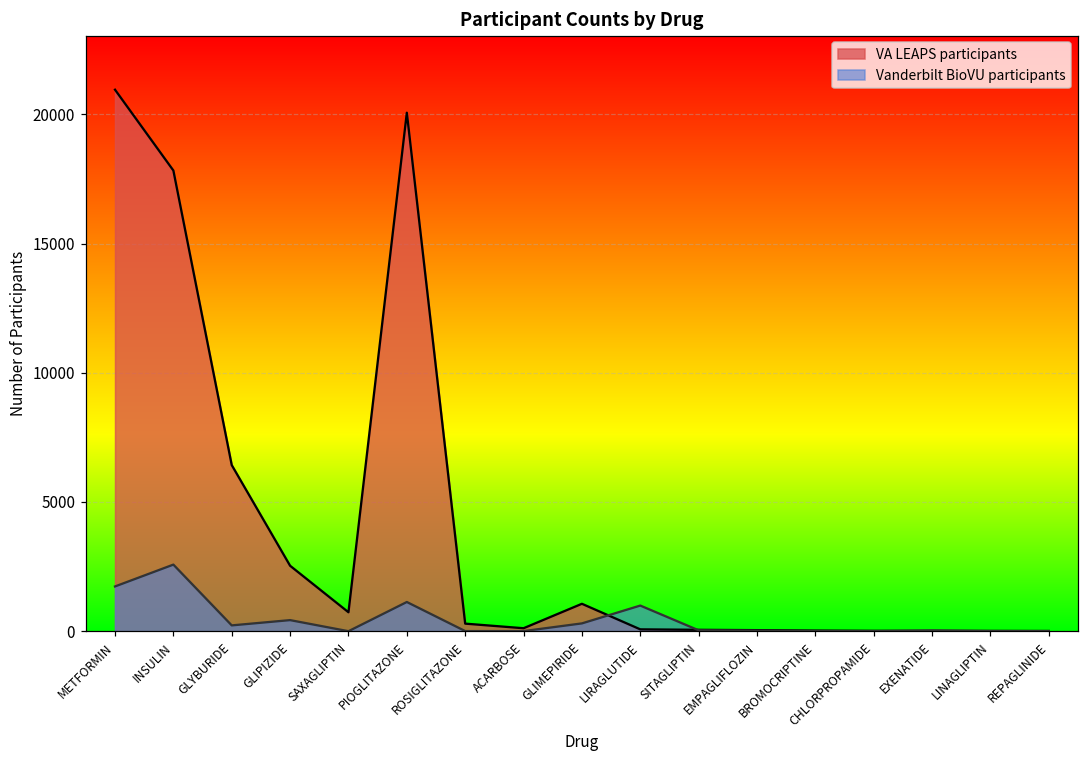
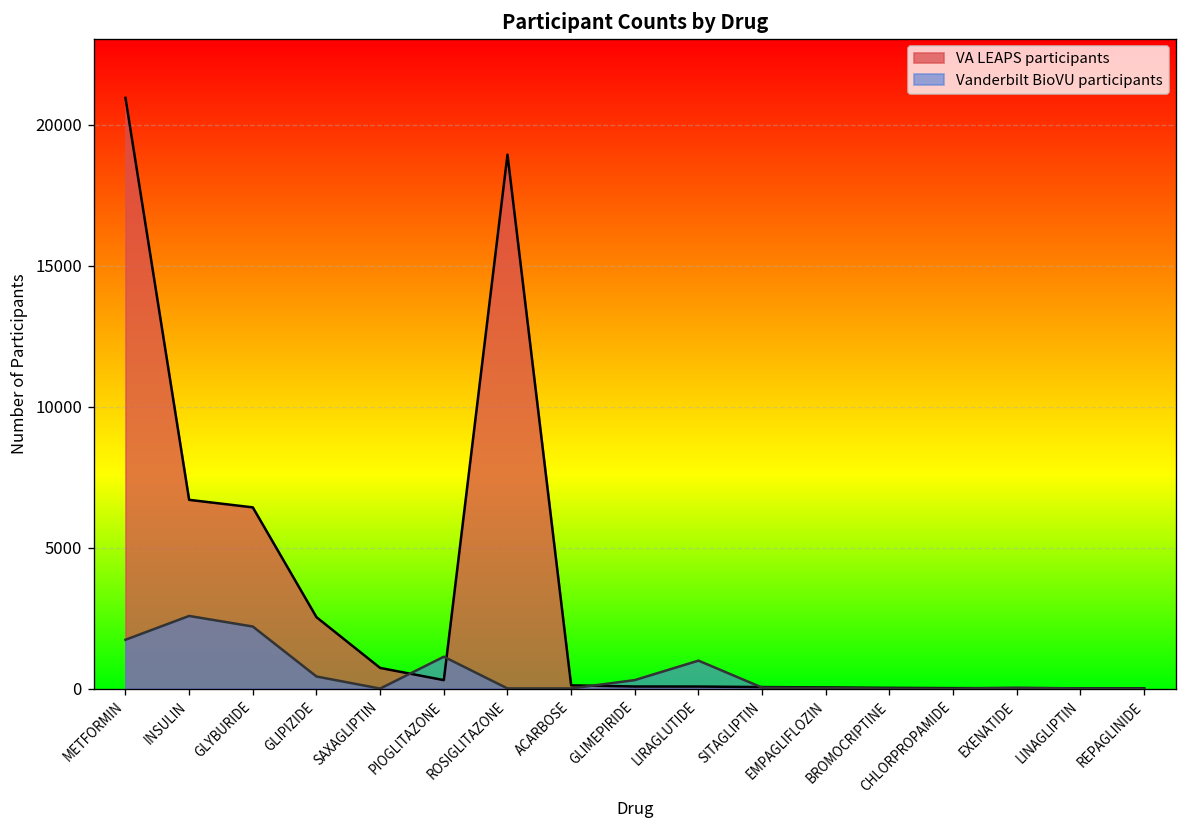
VA LEAPS participants, INSULIN: 17800 -> 6700
Vanderbilt BioVU participants, GLYBURIDE: 200 -> 2200
VA LEAPS participants, PIOGLITAZONE: 20100 -> 300
VA LEAPS participants, ROSIGLITAZONE: 300 -> 18900
VA LEAPS participants, GLIMEPIRIDE: 1100 -> 100
